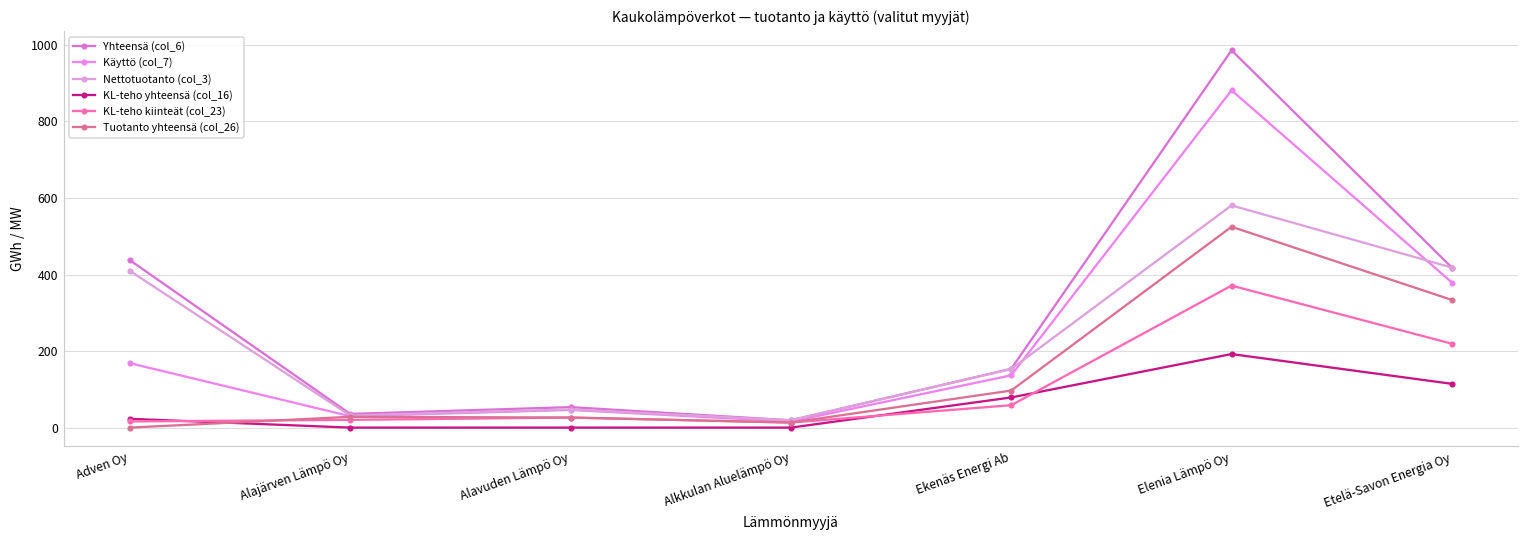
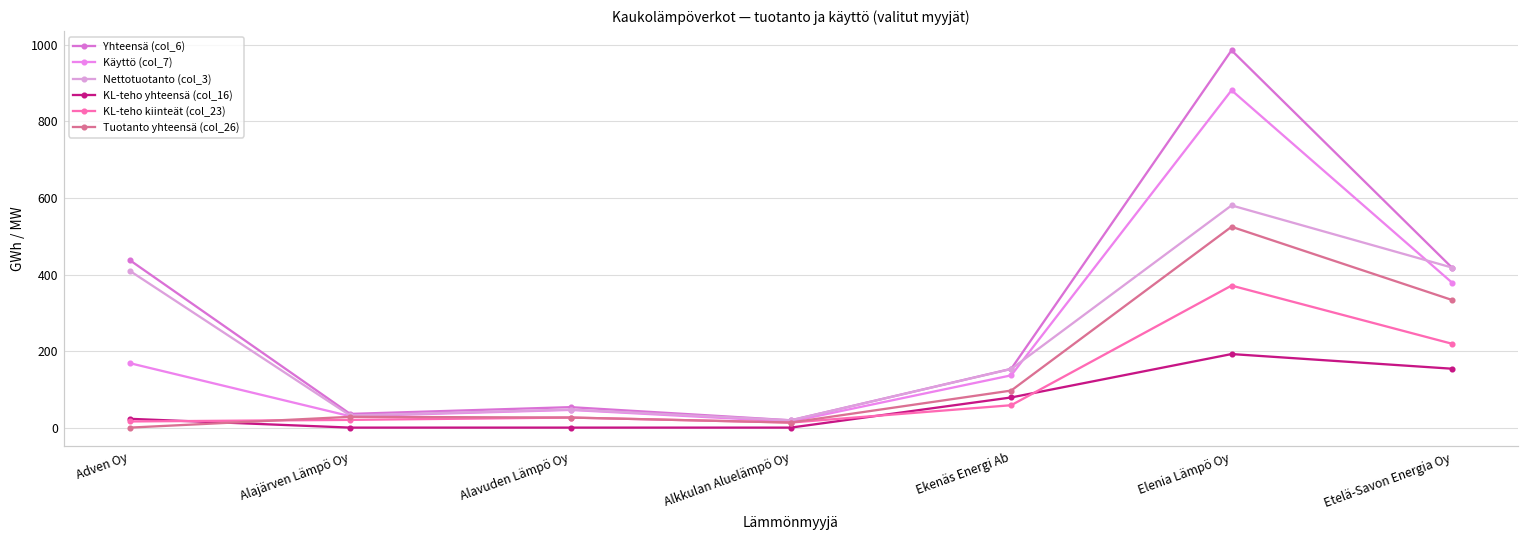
KL-teho yhteensä (col_16), Etelä-Savon Energia Oy: 110 -> 150
